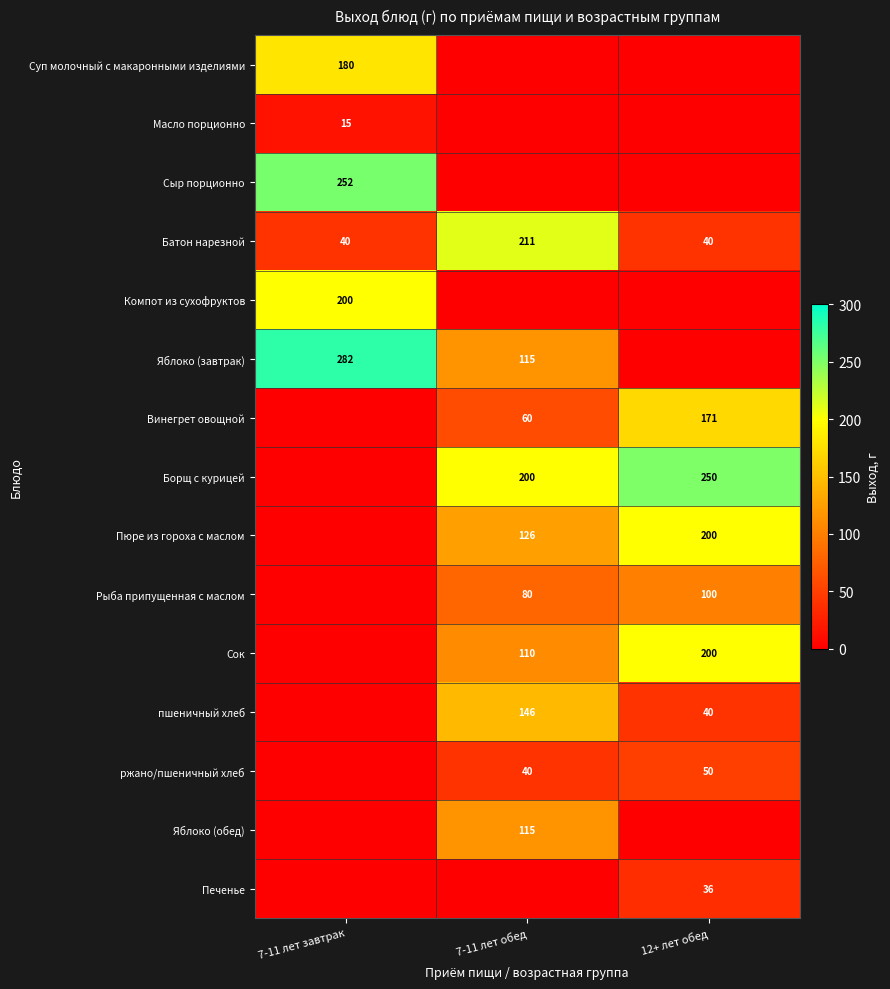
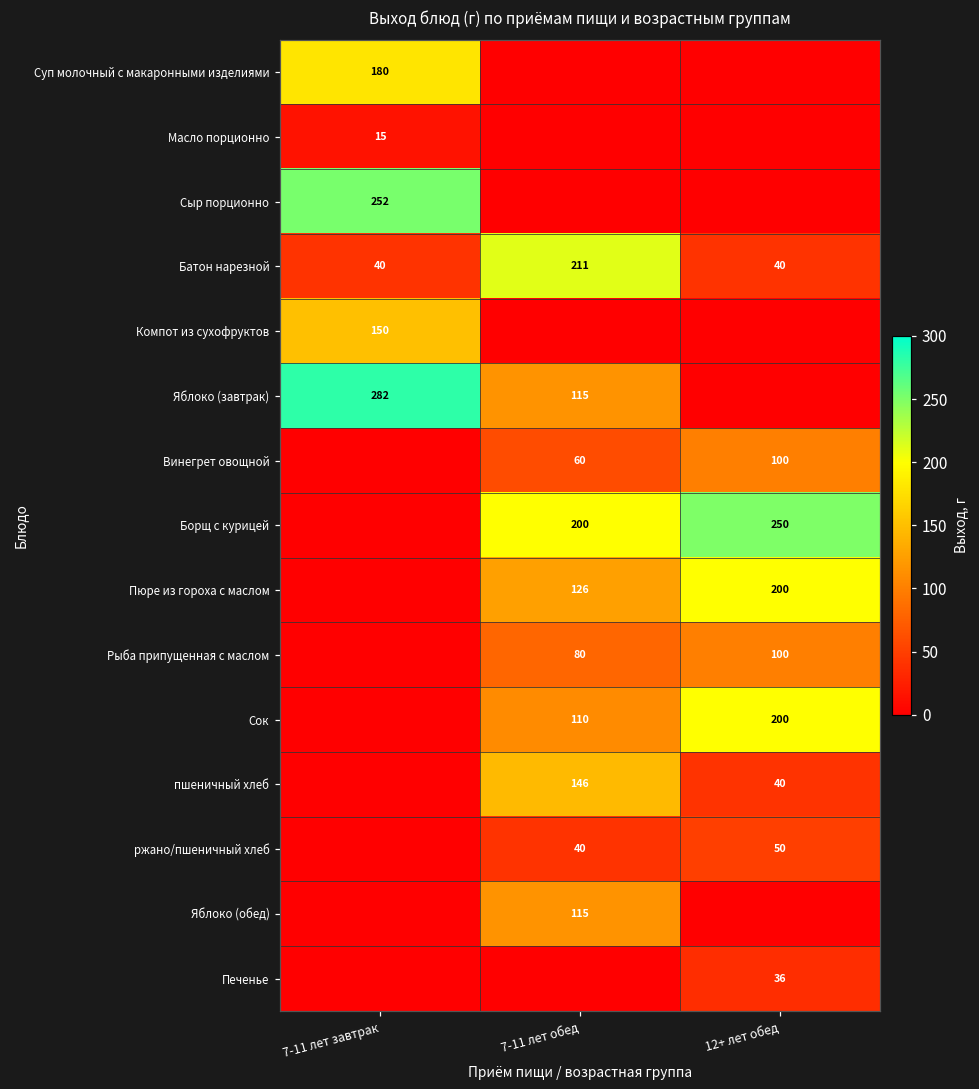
Компот из сухофруктов, 7-11 лет завтрак: 200 -> 150
Винегрет овощной, 12+ лет обед: 171 -> 100
